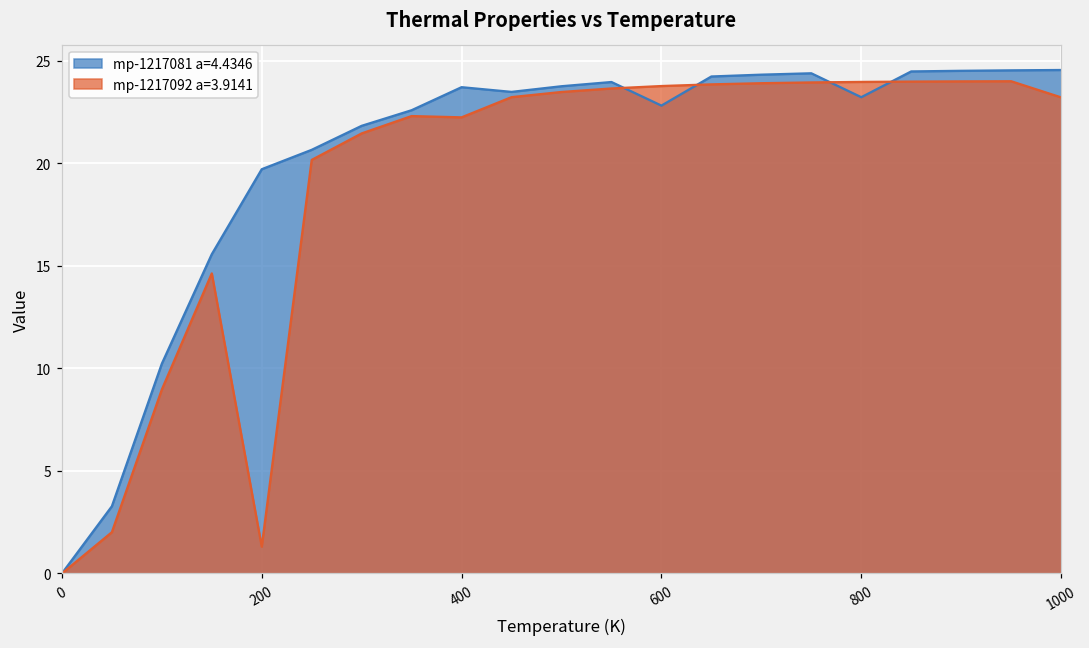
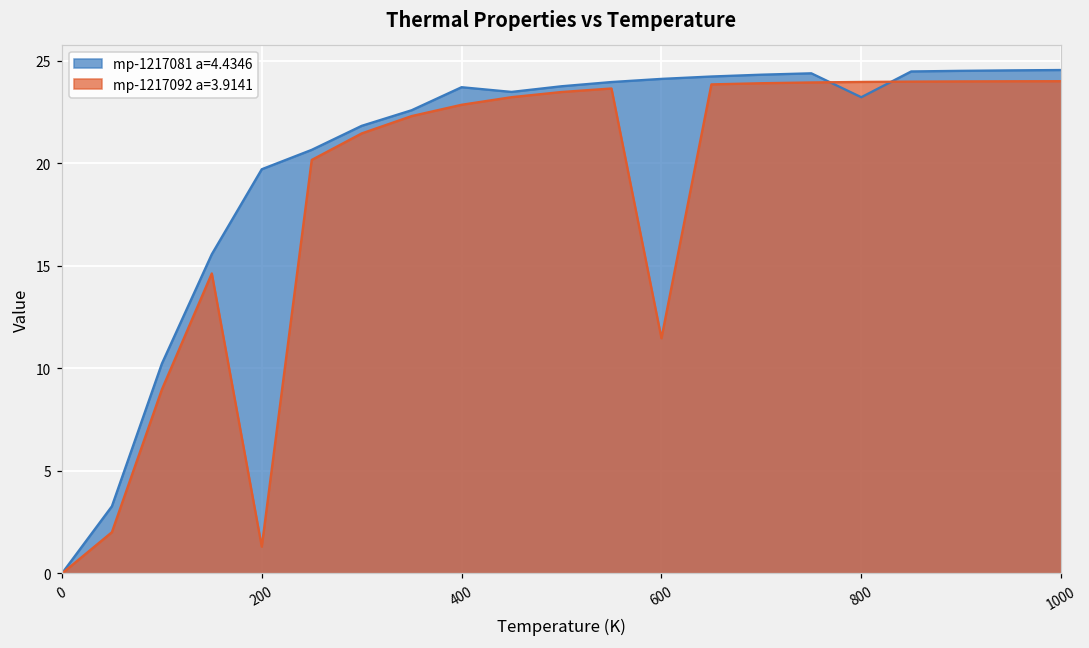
mp-1217092 a=3.9141, 400: 22.2 -> 22.8
mp-1217081 a=4.4346, 600: 22.8 -> 24.1
mp-1217092 a=3.9141, 600: 23.8 -> 11.5
mp-1217092 a=3.9141, 1000: 23.2 -> 24.0
